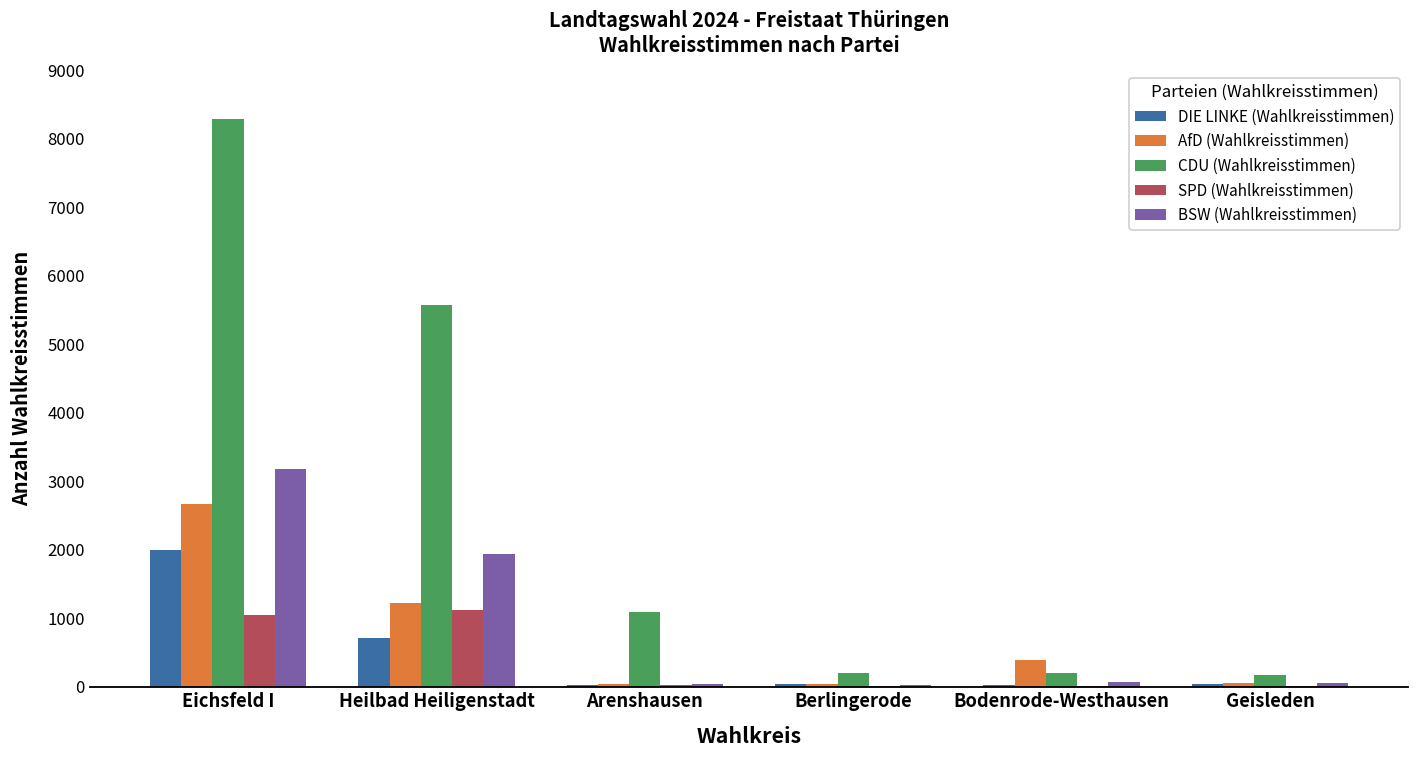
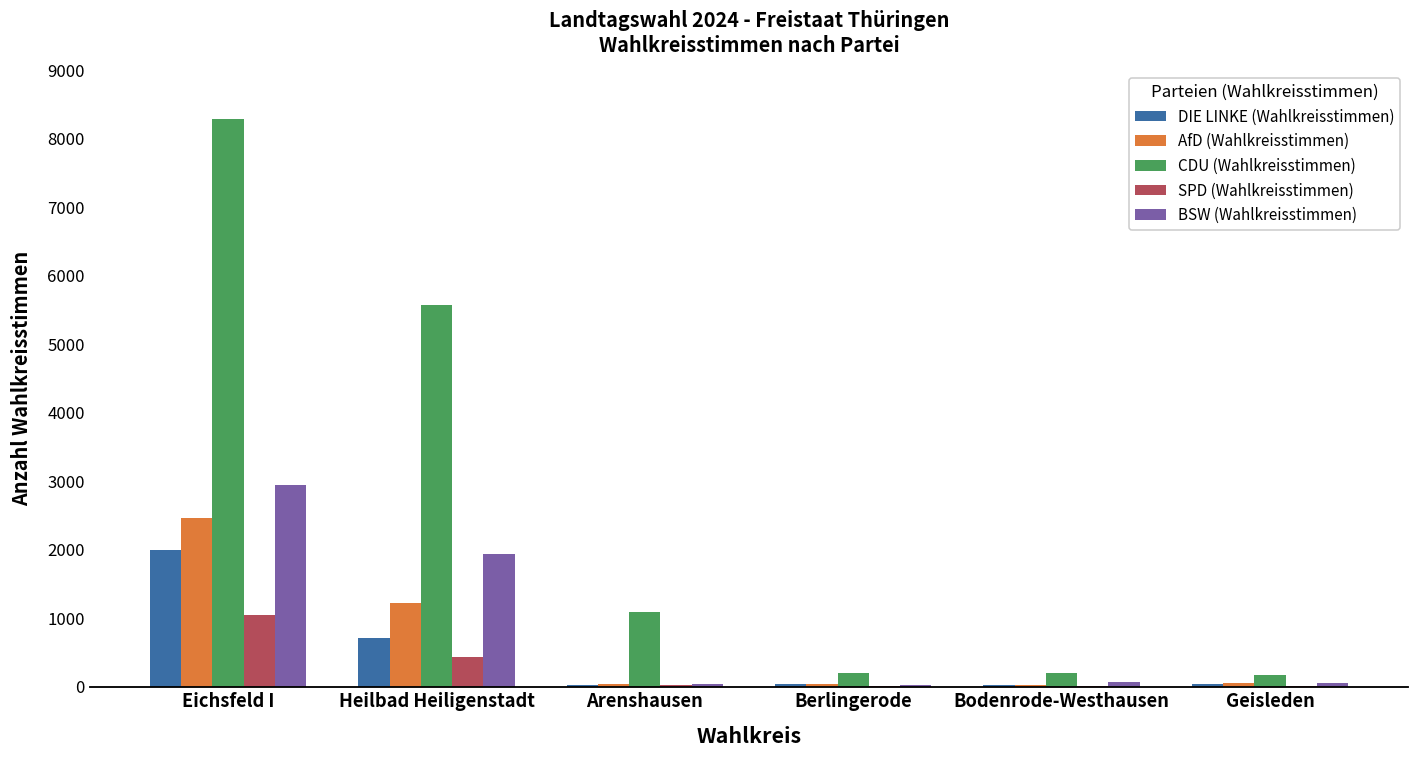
AfD (Wahlkreisstimmen), Eichsfeld I: 2700 -> 2500
BSW (Wahlkreisstimmen), Eichsfeld I: 3200 -> 2900
SPD (Wahlkreisstimmen), Heilbad Heiligenstadt: 1100 -> 400
AfD (Wahlkreisstimmen), Bodenrode-Westhausen: 400 -> 0
